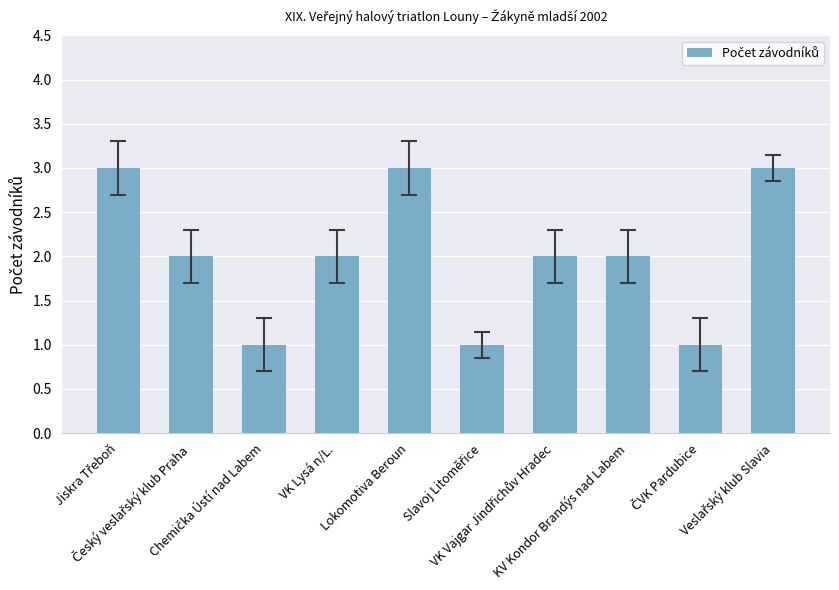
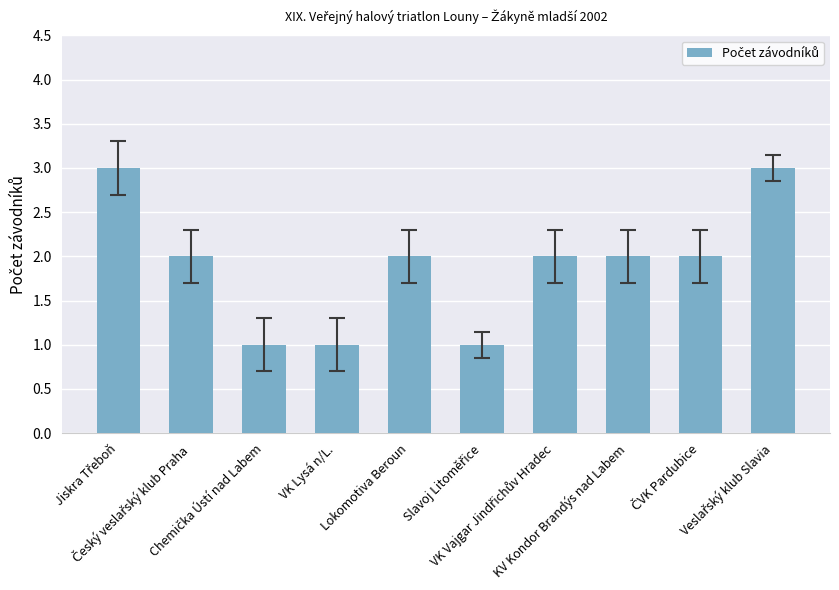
Počet závodníků, VK Lysá n/L.: 2 -> 1
Počet závodníků, Lokomotiva Beroun: 3 -> 2
Počet závodníků, ČVK Pardubice: 1 -> 2
